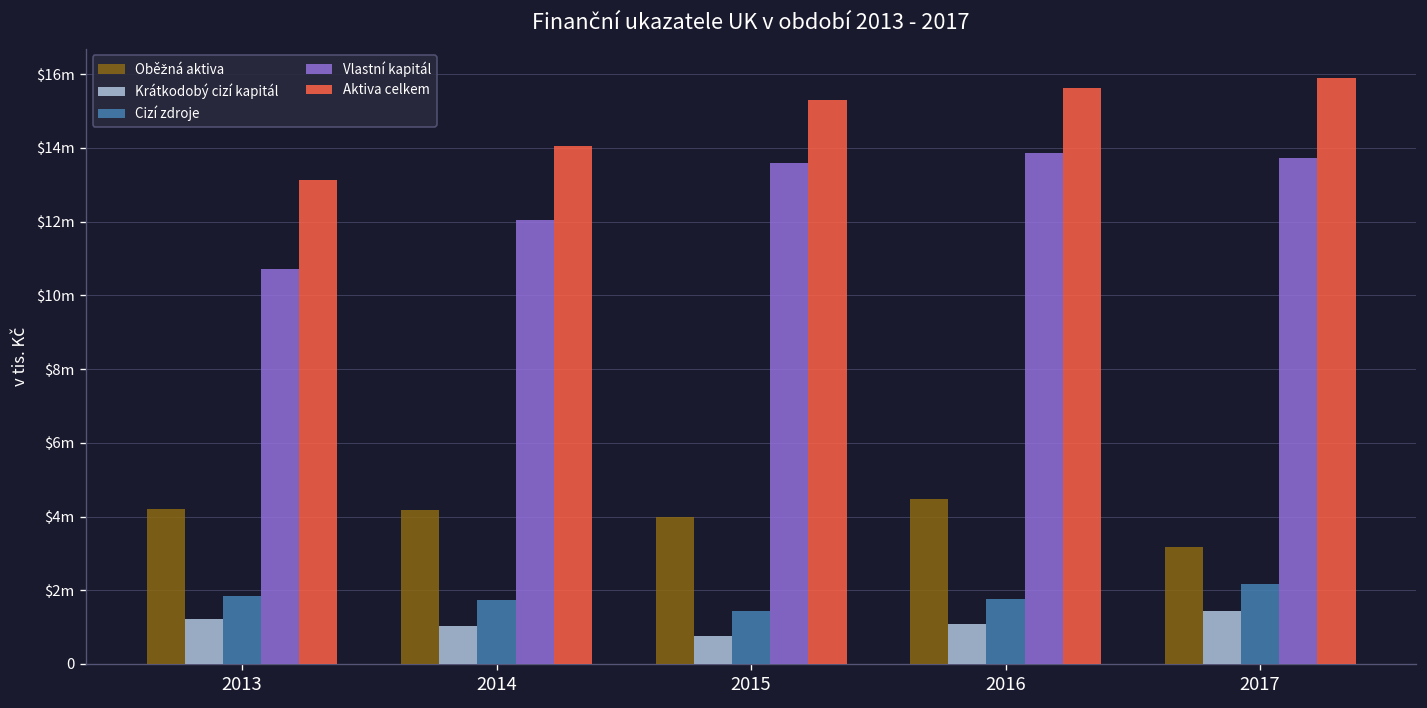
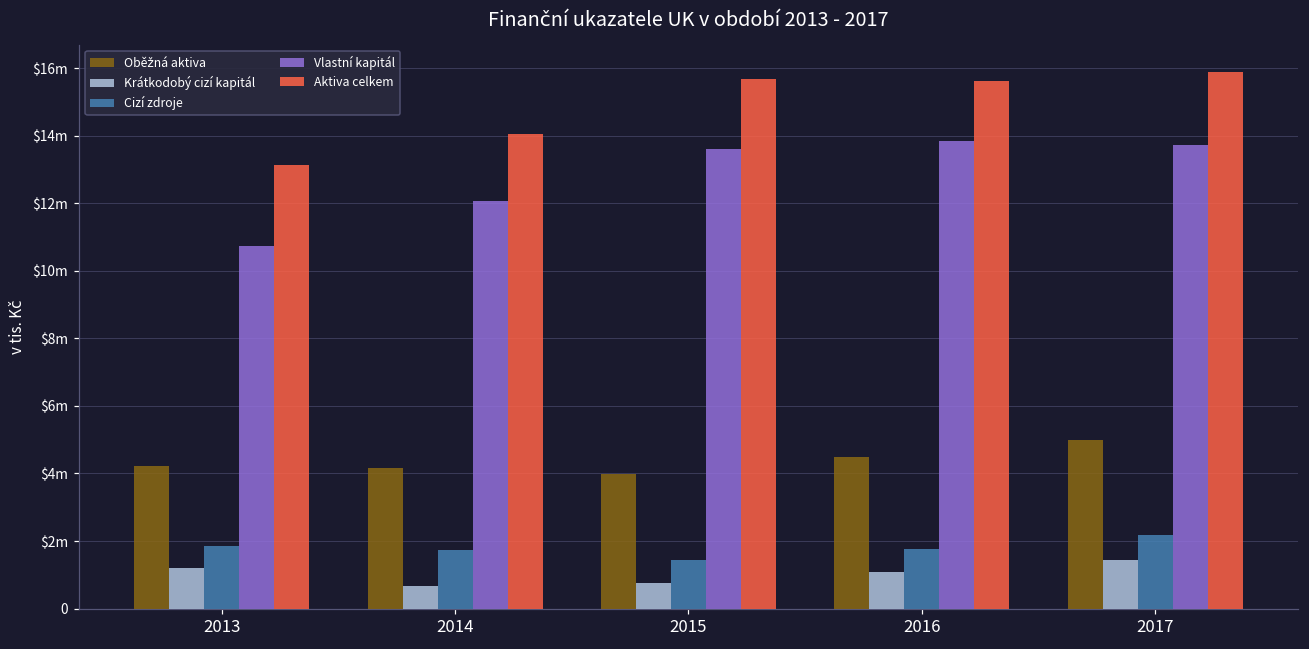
Krátkodobý cizí kapitál, 2014: $1.0m -> $0.7m
Aktiva celkem, 2015: $15.3m -> $15.7m
Oběžná aktiva, 2017: $3.2m -> $5.0m
